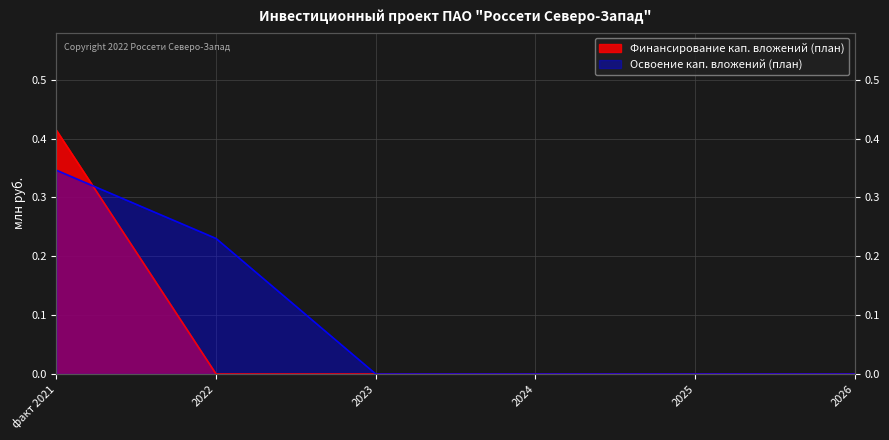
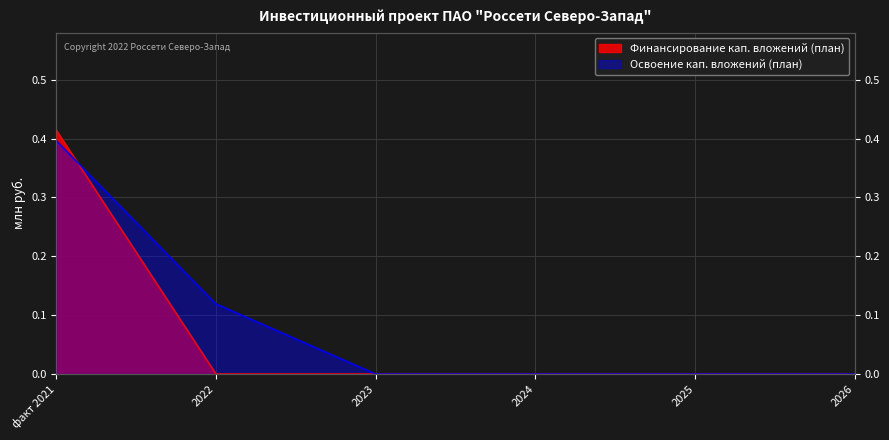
Освоение кап. вложений (план), факт 2021: 0.35 -> 0.40
Освоение кап. вложений (план), 2022: 0.23 -> 0.12
